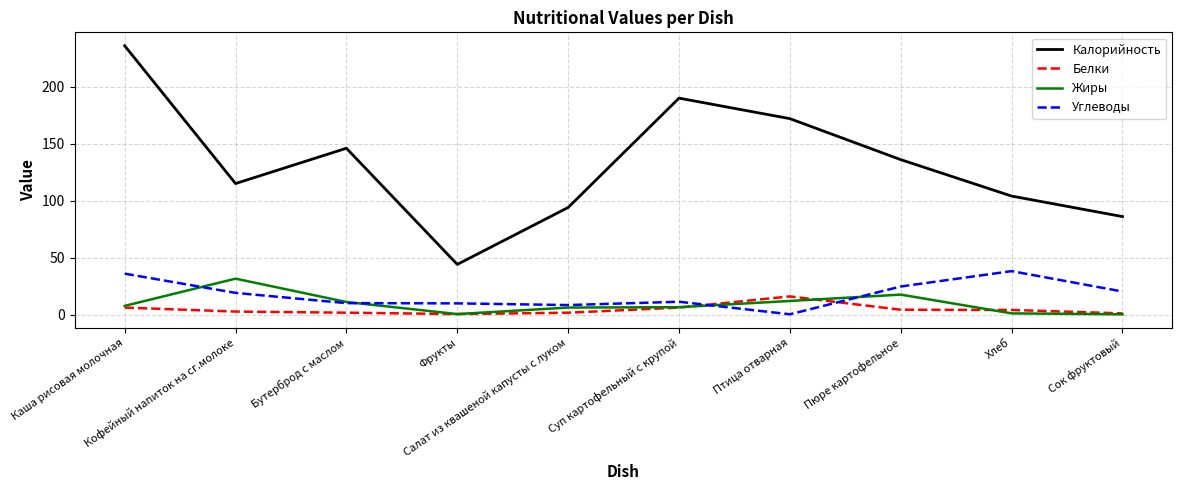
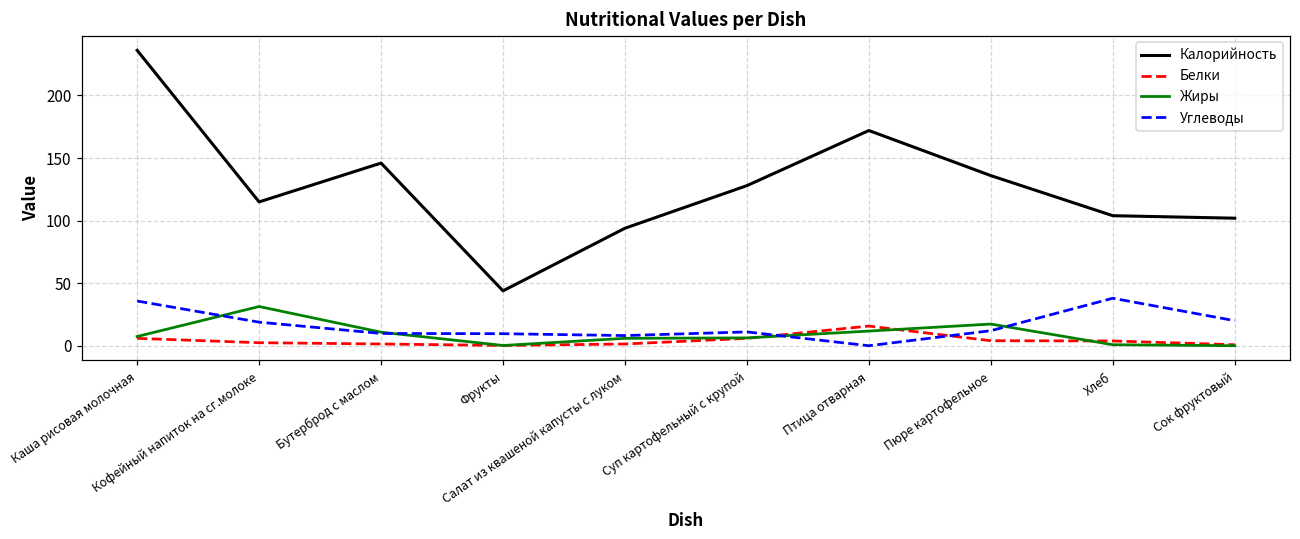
Калорийность, Суп картофельный с крупой: 190 -> 128
Углеводы, Пюре картофельное: 25 -> 12
Калорийность, Сок фруктовый: 86 -> 102
